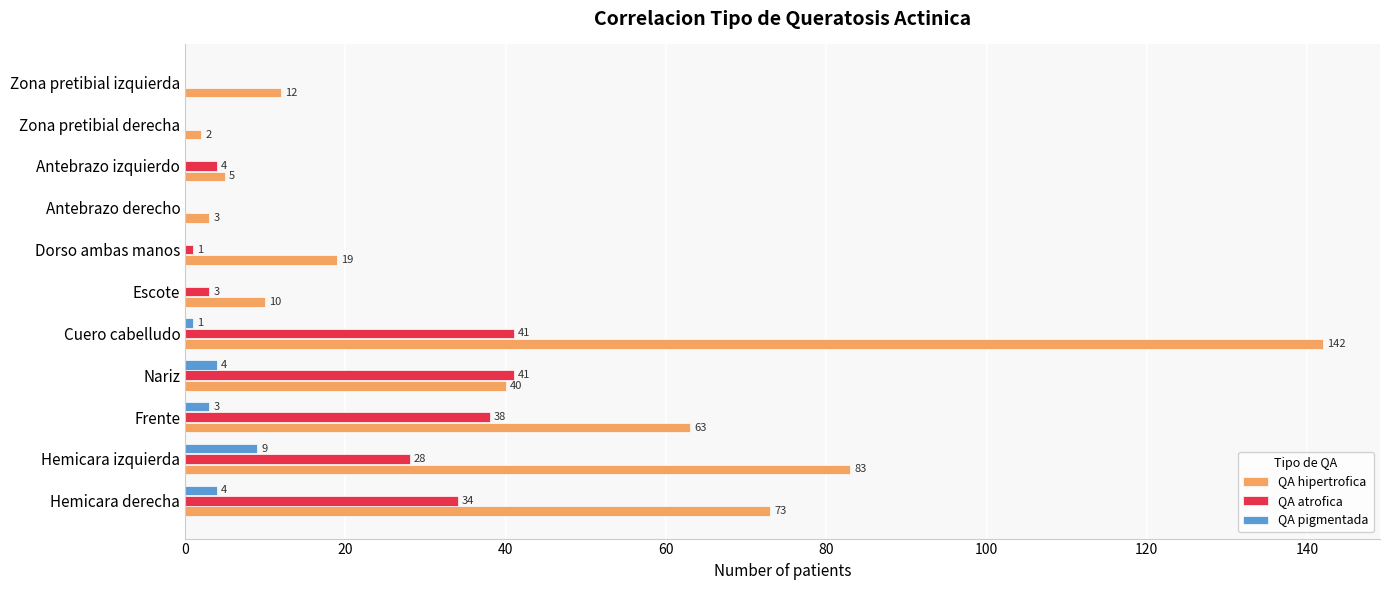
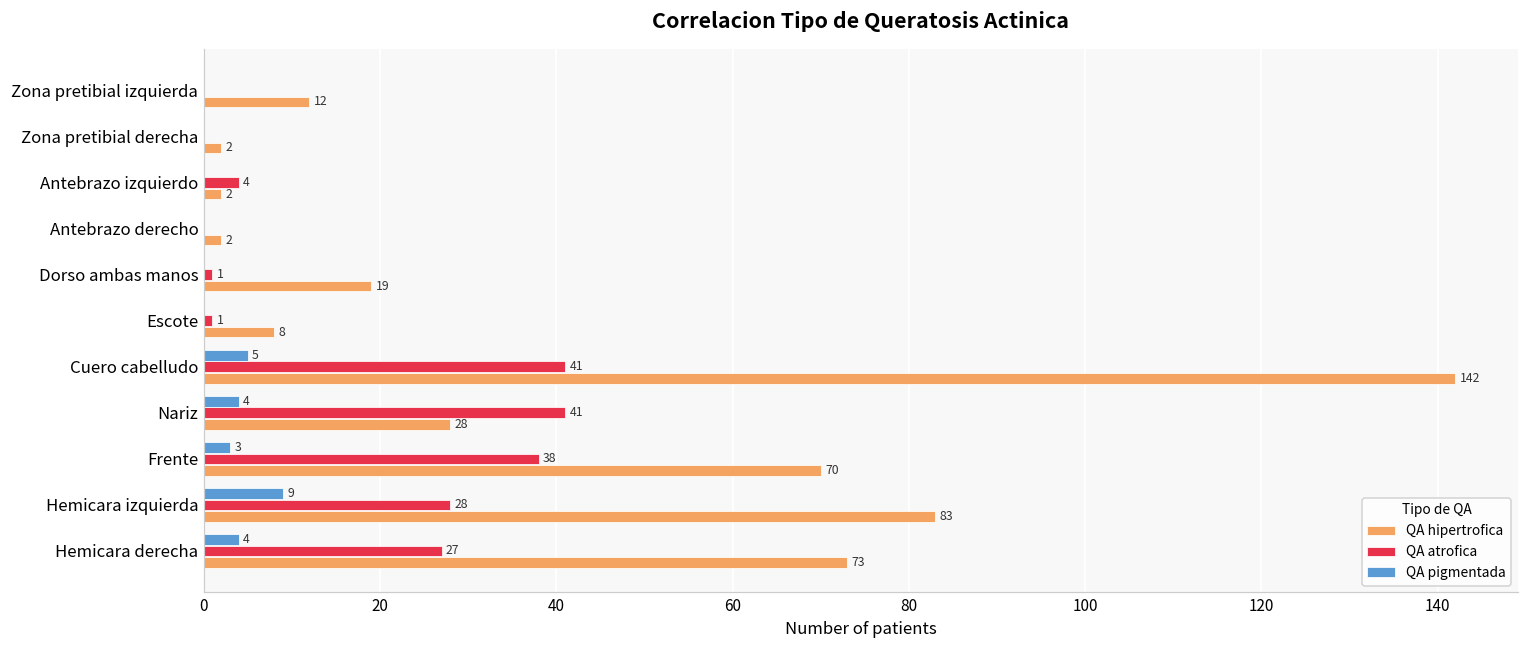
QA hipertrofica, Antebrazo izquierdo: 5 -> 2
QA hipertrofica, Antebrazo derecho: 3 -> 2
QA atrofica, Escote: 3 -> 1
QA hipertrofica, Escote: 10 -> 8
QA pigmentada, Cuero cabelludo: 1 -> 5
QA hipertrofica, Nariz: 40 -> 28
QA hipertrofica, Frente: 63 -> 70
QA atrofica, Hemicara derecha: 34 -> 27
